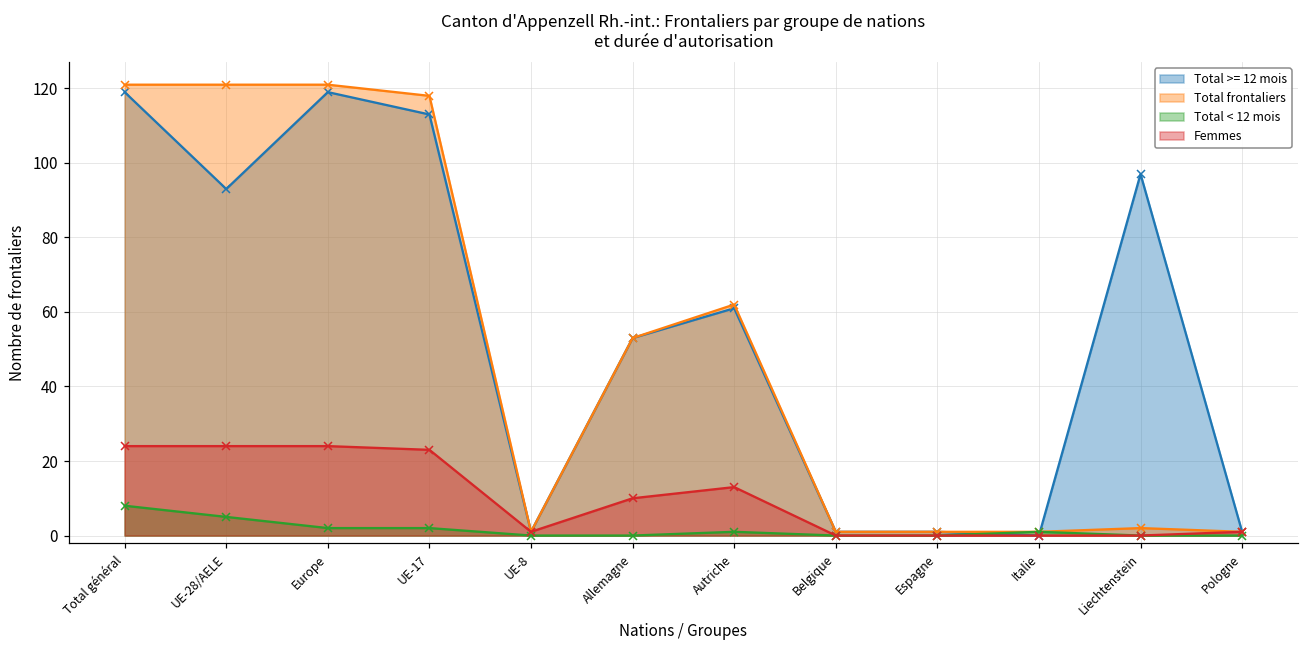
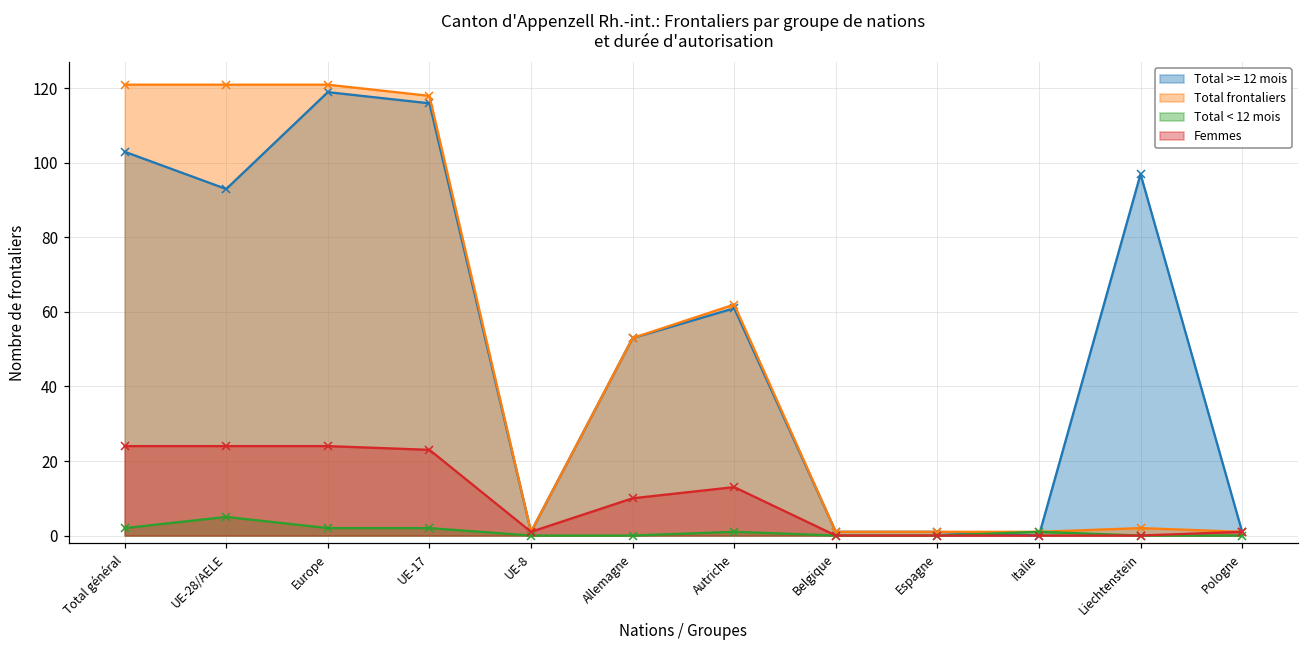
Total >= 12 mois, Total général: 119 -> 103
Total < 12 mois, Total général: 8 -> 2
Total >= 12 mois, UE-17: 113 -> 116
